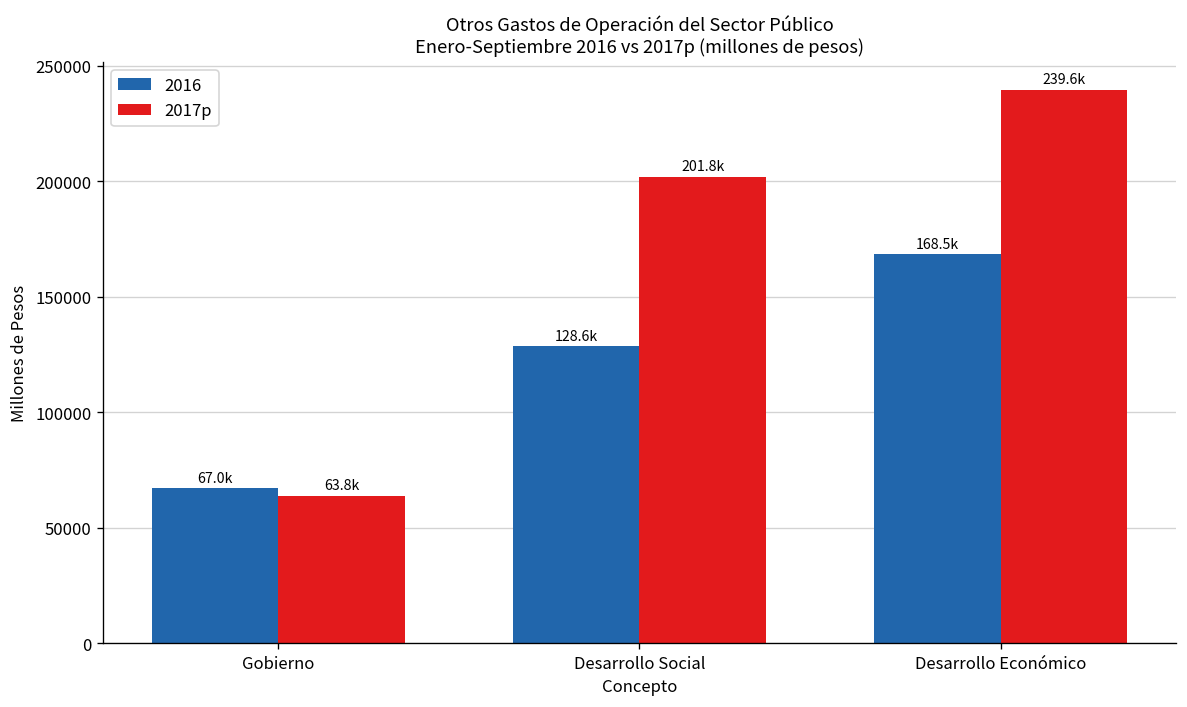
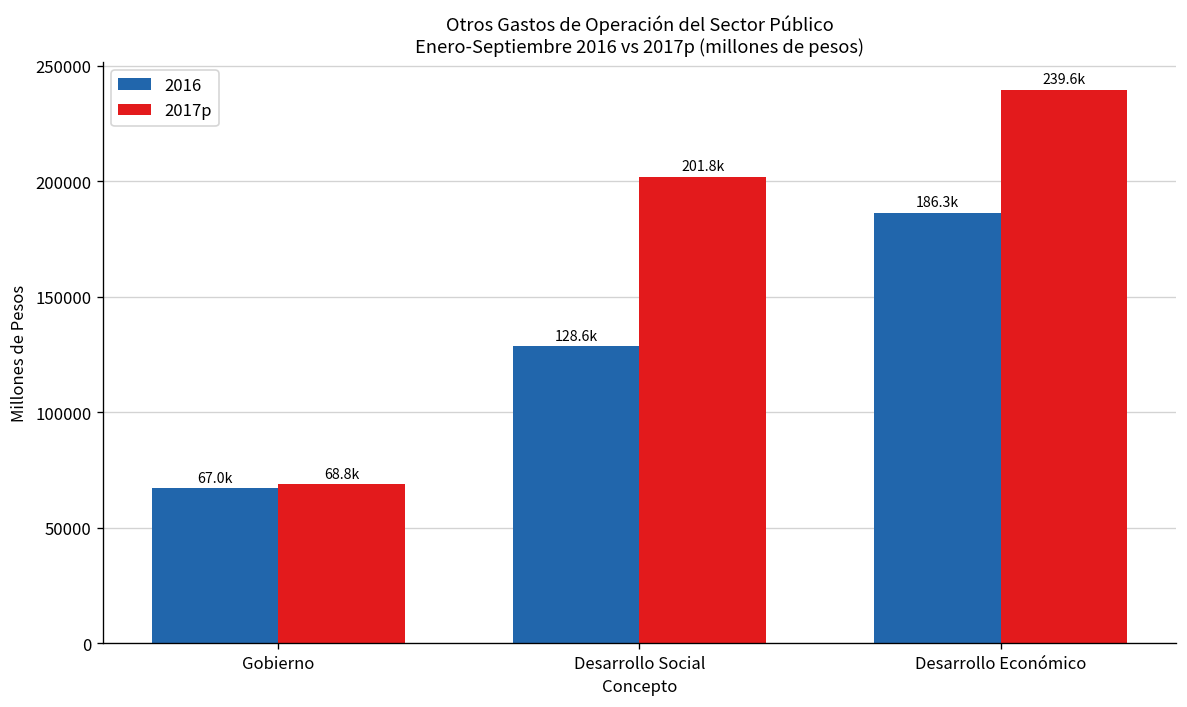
2017p, Gobierno: 63.8k -> 68.8k
2016, Desarrollo Económico: 168.5k -> 186.3k
